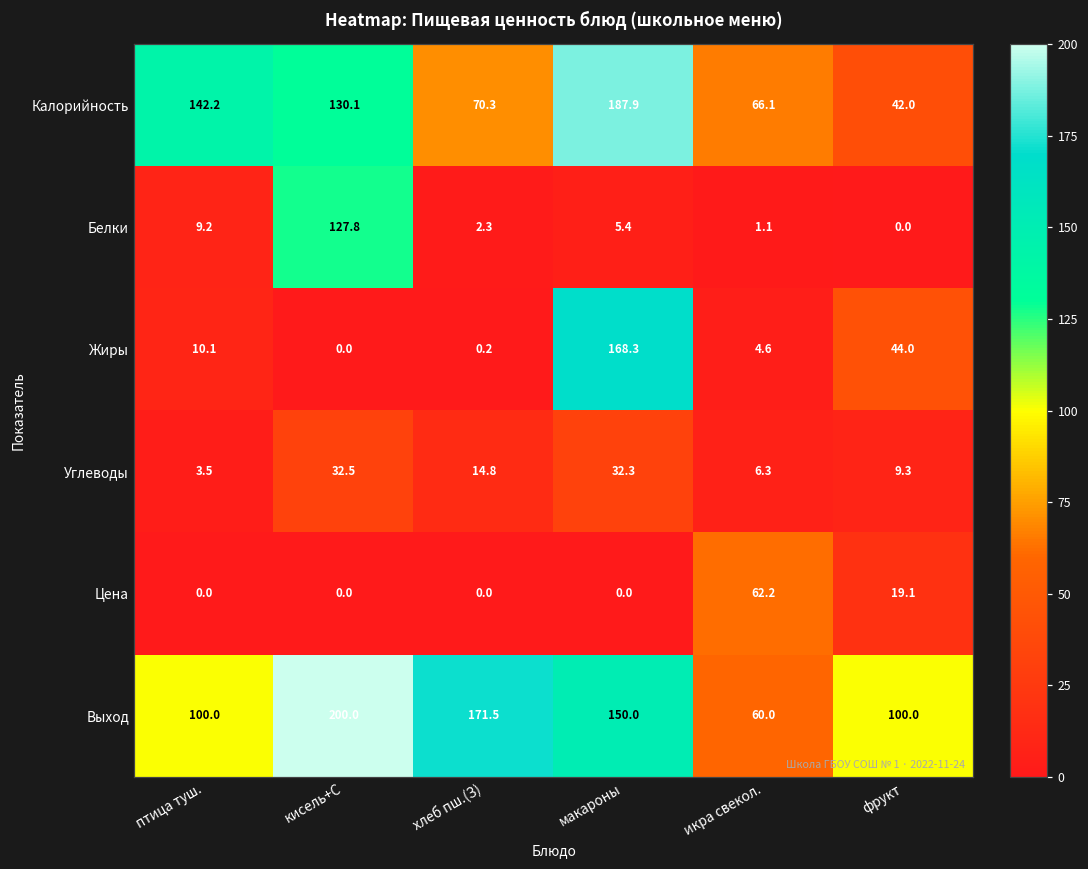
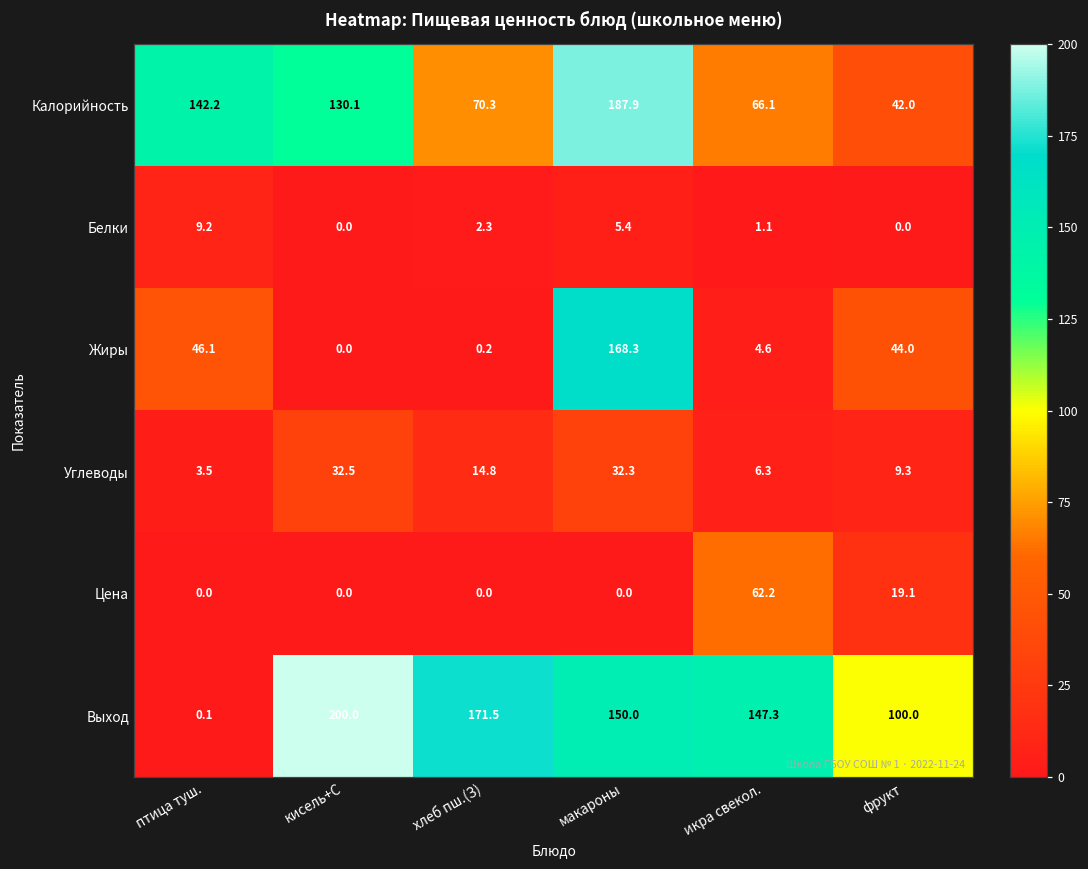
Белки, кисель+С: 127.8 -> 0.0
Жиры, птица туш.: 10.1 -> 46.1
Выход, птица туш.: 100.0 -> 0.1
Выход, икра свекол.: 60.0 -> 147.3
